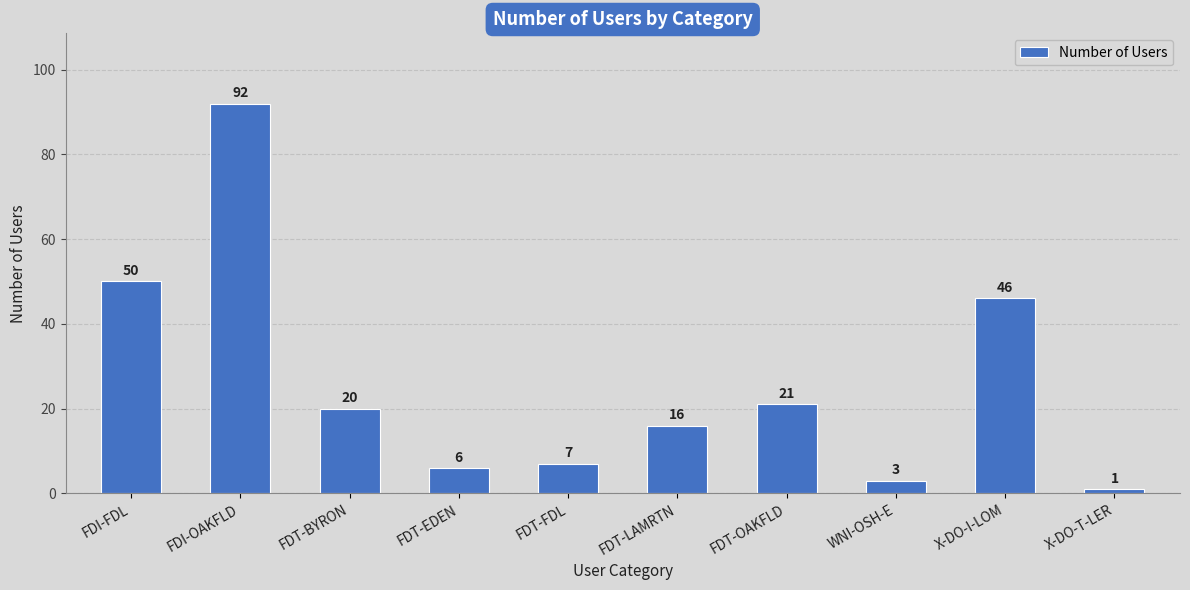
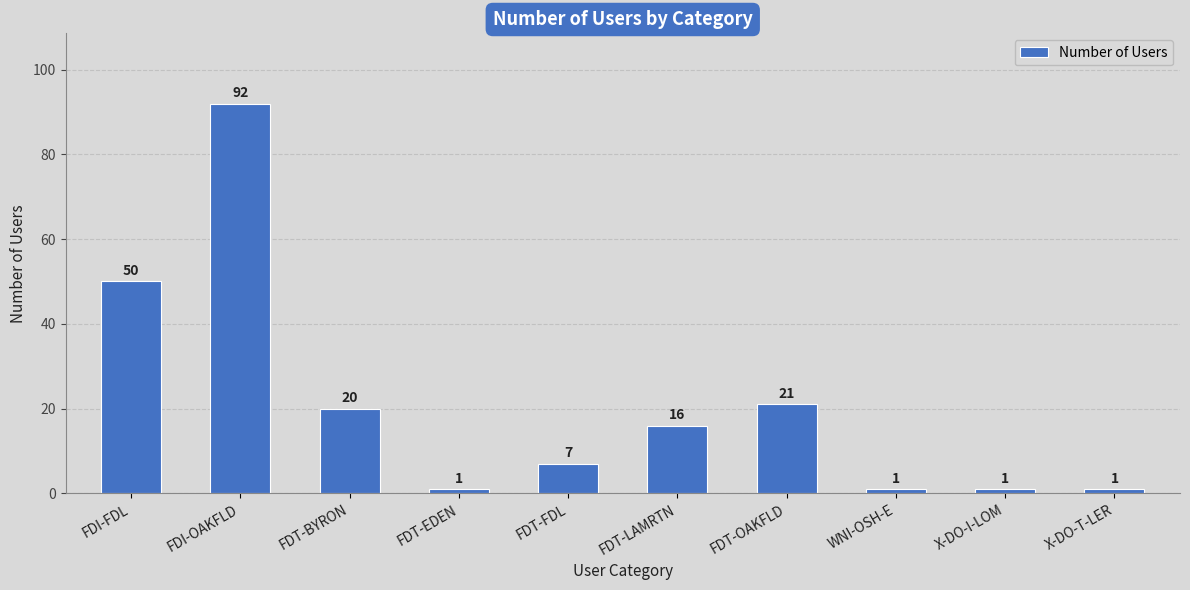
FDT-EDEN: 6 -> 1
WNI-OSH-E: 3 -> 1
X-DO-I-LOM: 46 -> 1
